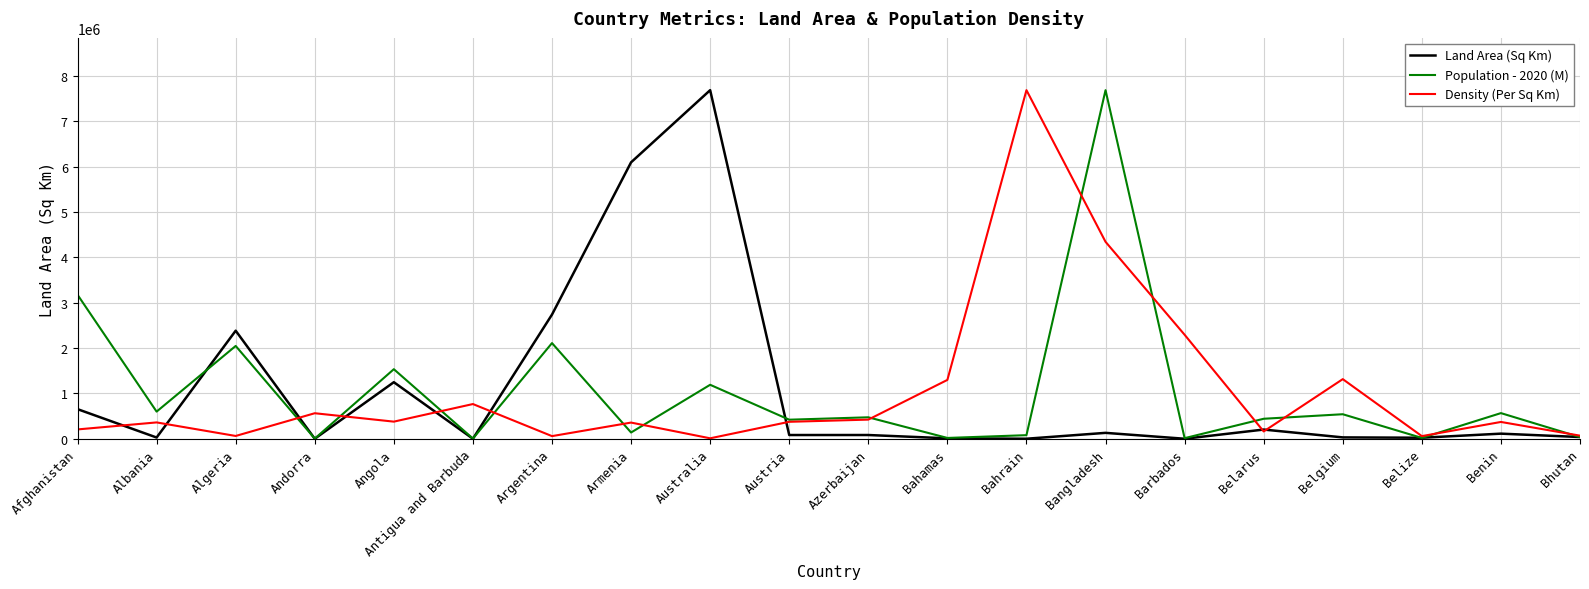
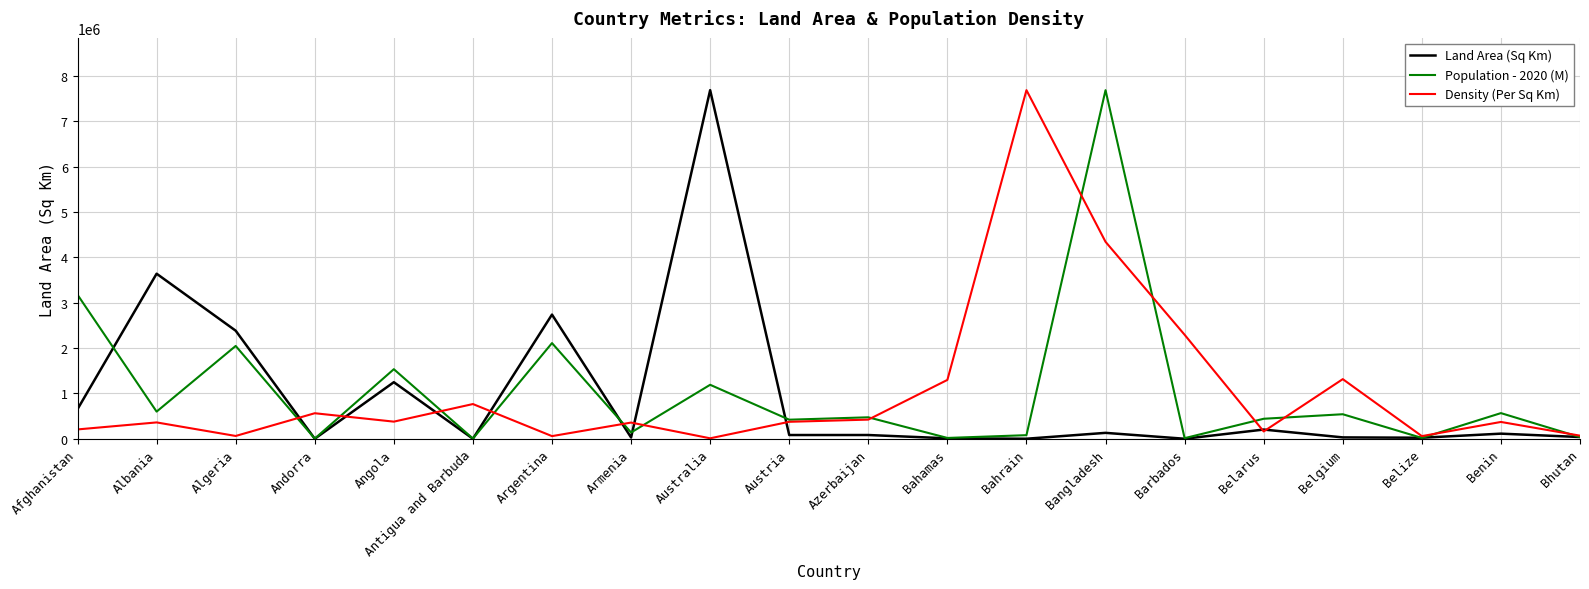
Land Area (Sq Km), Albania: 0 -> 3600000
Land Area (Sq Km), Armenia: 6100000 -> 0
